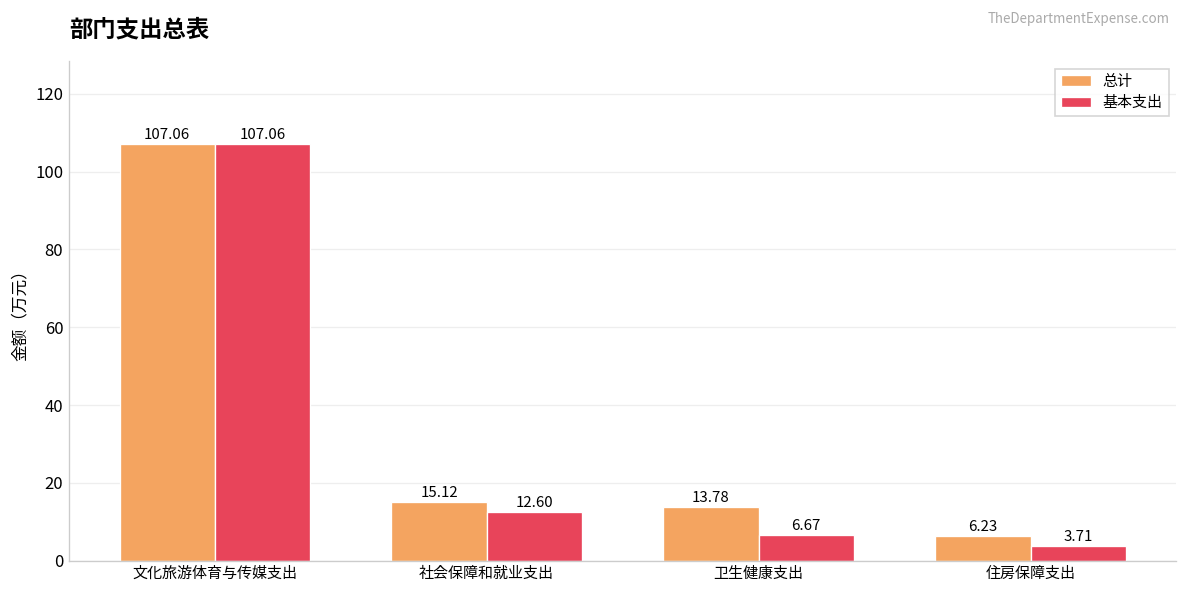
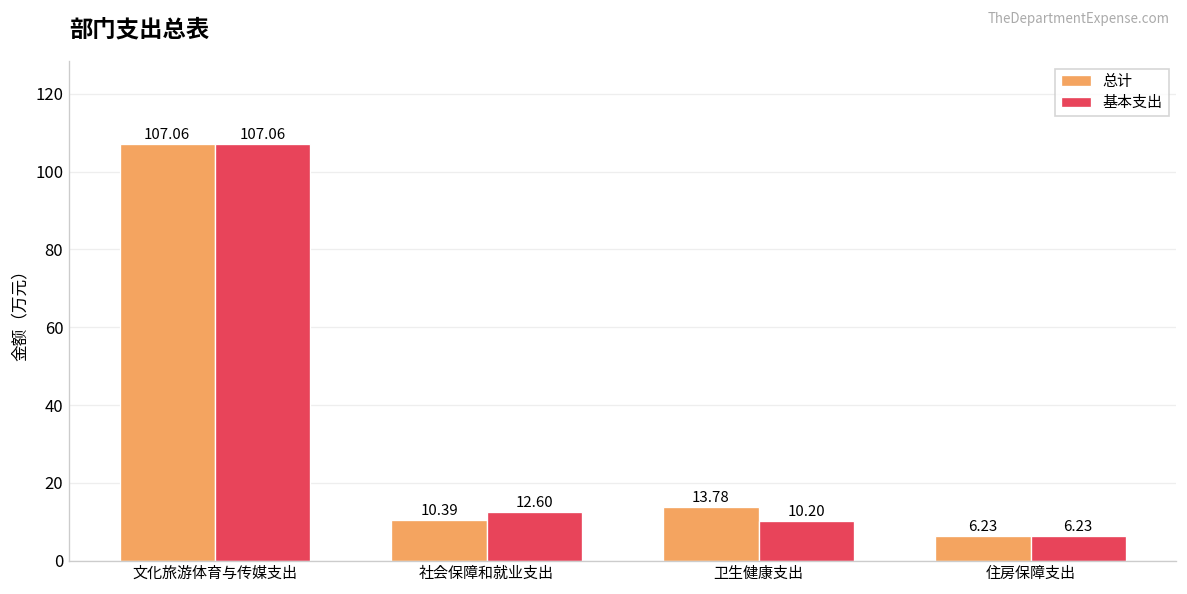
总计, 社会保障和就业支出: 15.12 -> 10.39
基本支出, 卫生健康支出: 6.67 -> 10.20
基本支出, 住房保障支出: 3.71 -> 6.23
